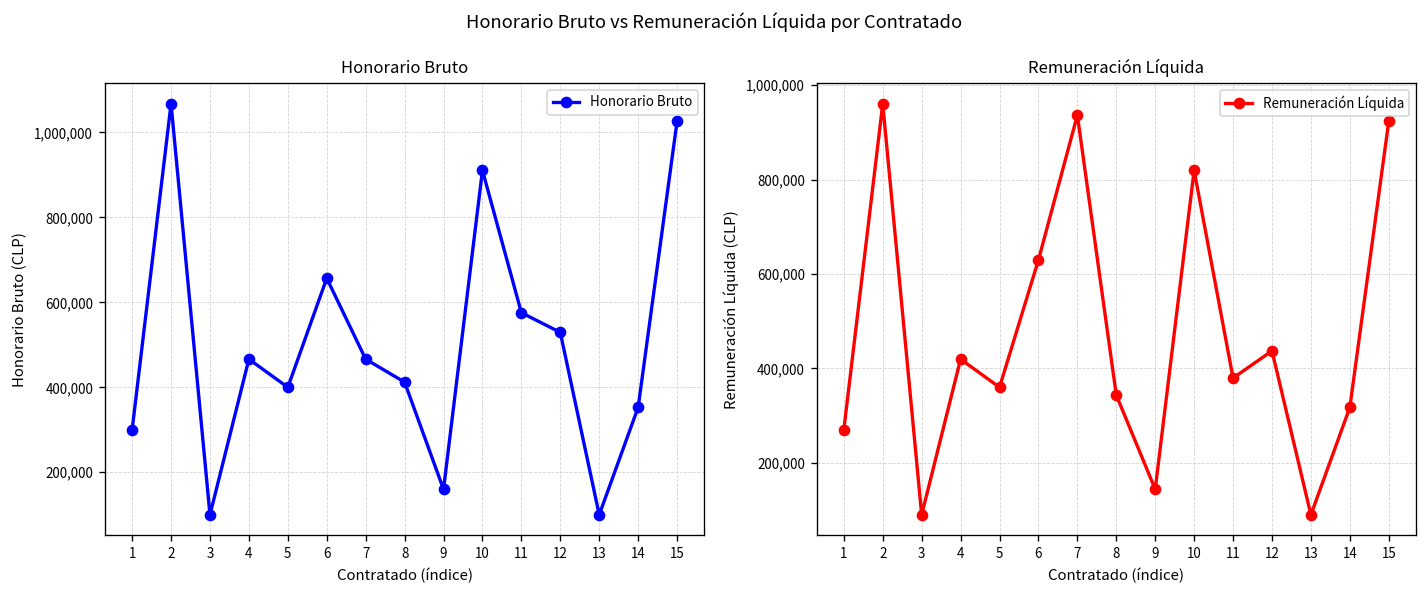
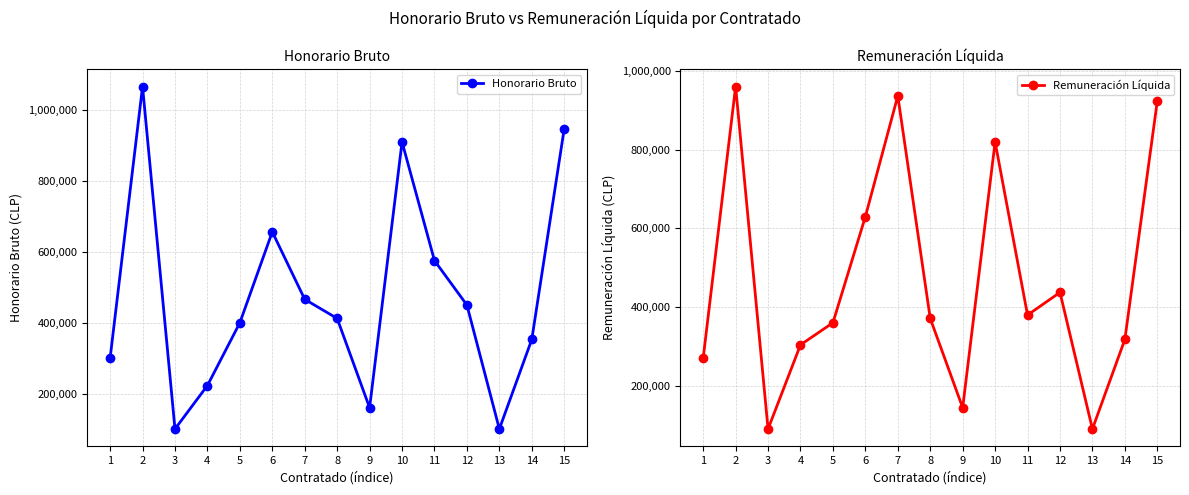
Honorario Bruto, 4: 470,000 -> 220,000
Honorario Bruto, 12: 530,000 -> 450,000
Honorario Bruto, 15: 1,030,000 -> 950,000
Remuneración Líquida, 4: 420,000 -> 300,000
Remuneración Líquida, 8: 340,000 -> 370,000
